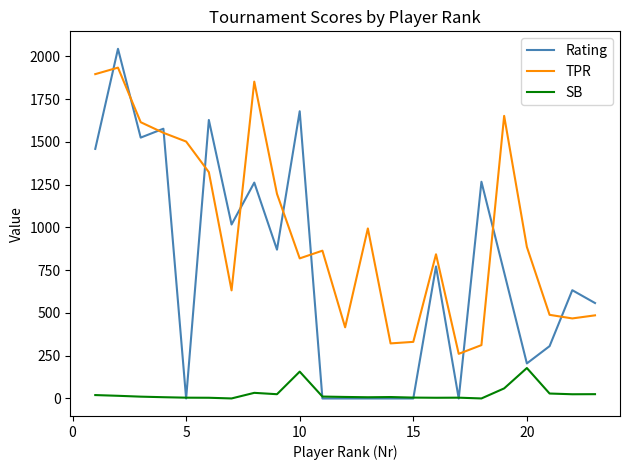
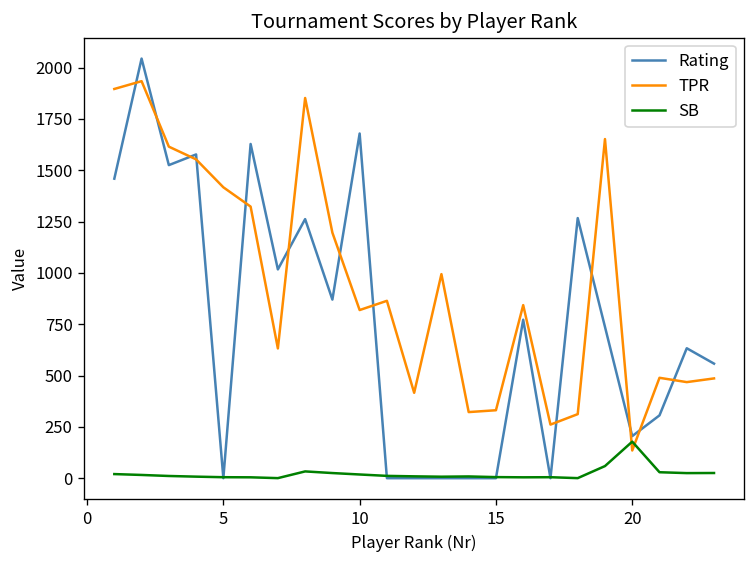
TPR, 5: 1500 -> 1420
SB, 10: 160 -> 20
TPR, 20: 890 -> 140
